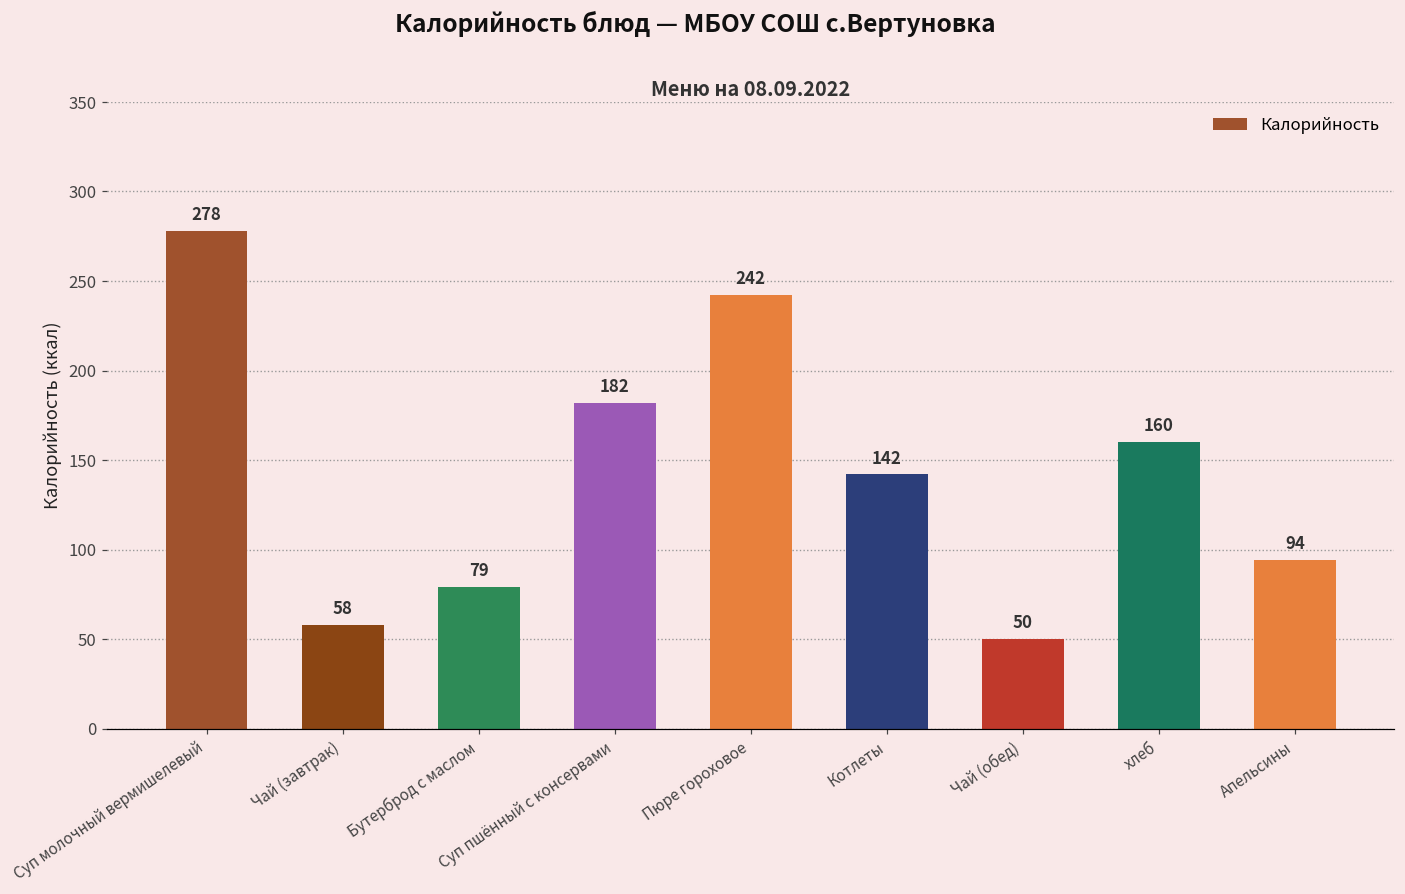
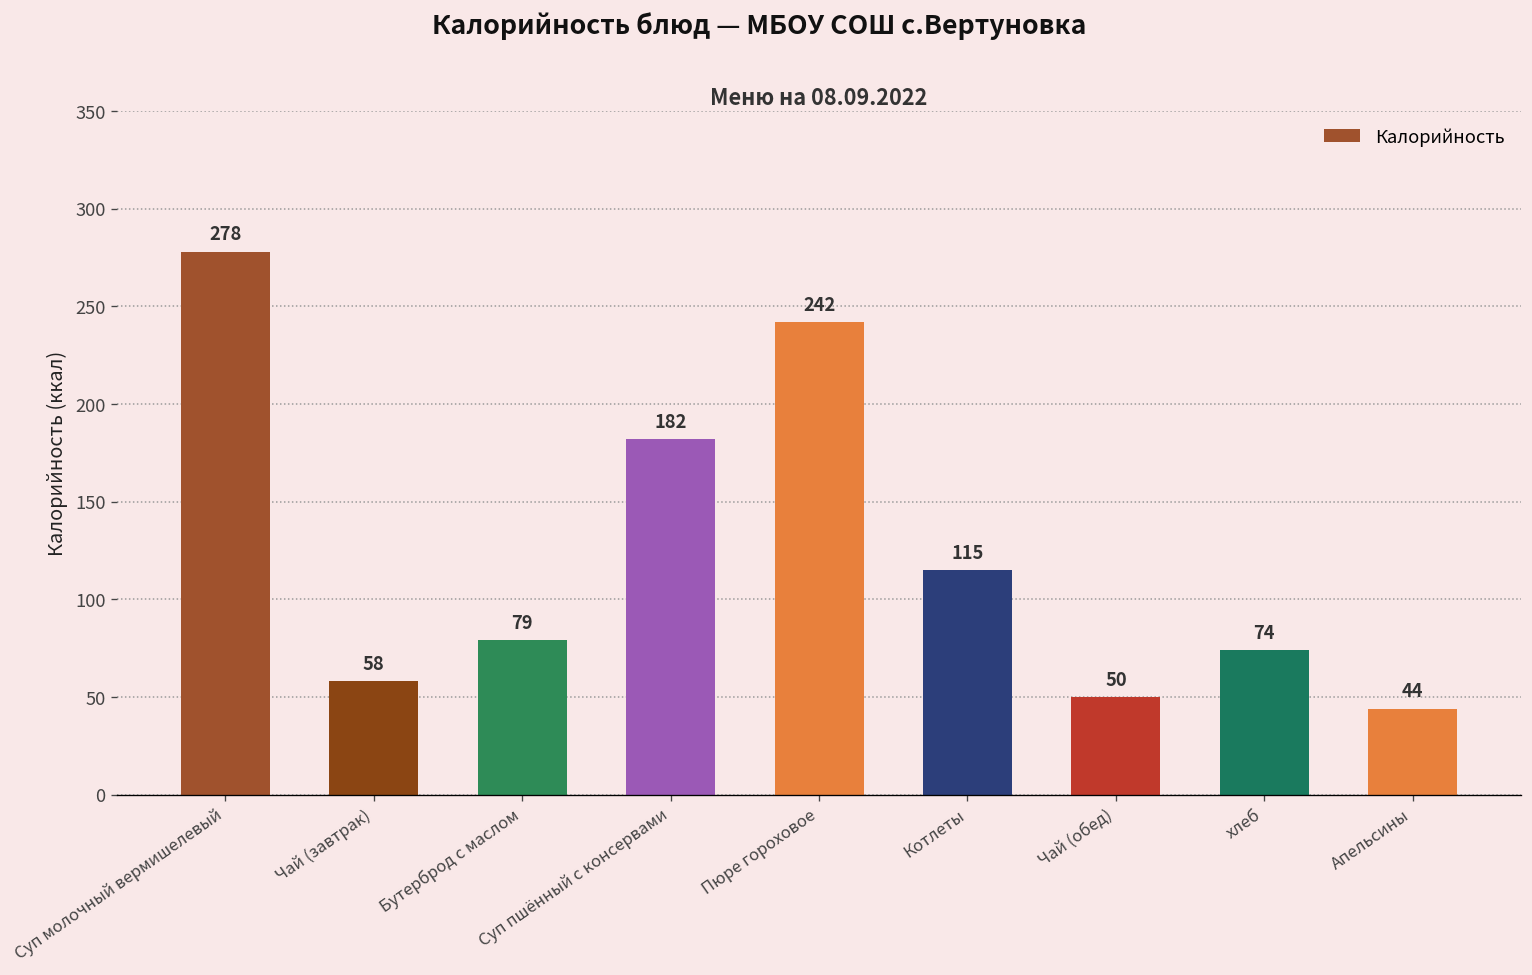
Котлеты: 142 -> 115
хлеб: 160 -> 74
Апельсины: 94 -> 44
